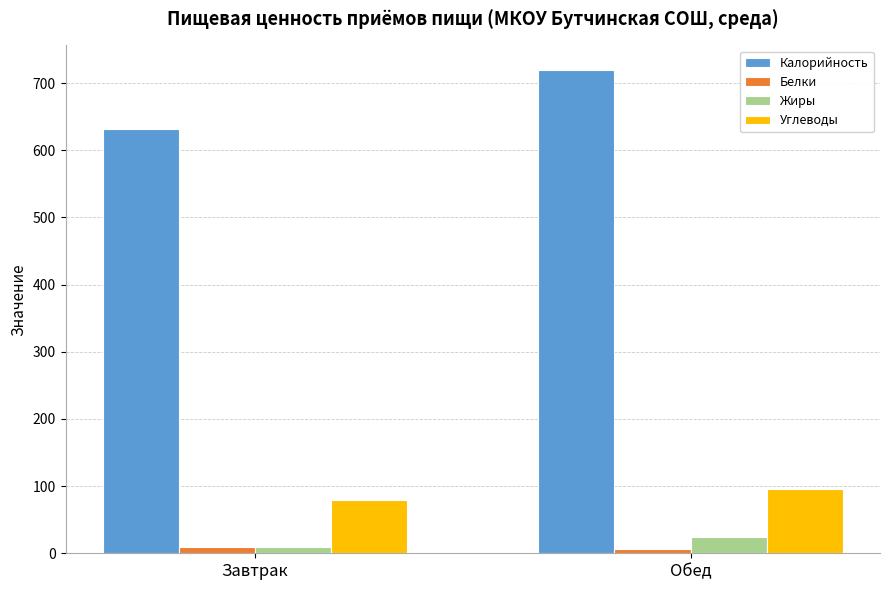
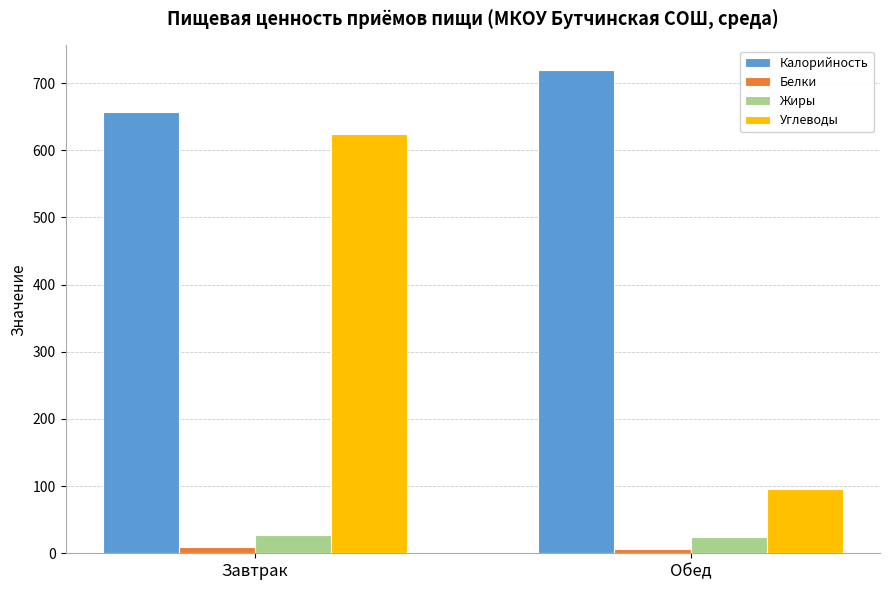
Калорийность, Завтрак: 630 -> 660
Жиры, Завтрак: 10 -> 30
Углеводы, Завтрак: 80 -> 620
